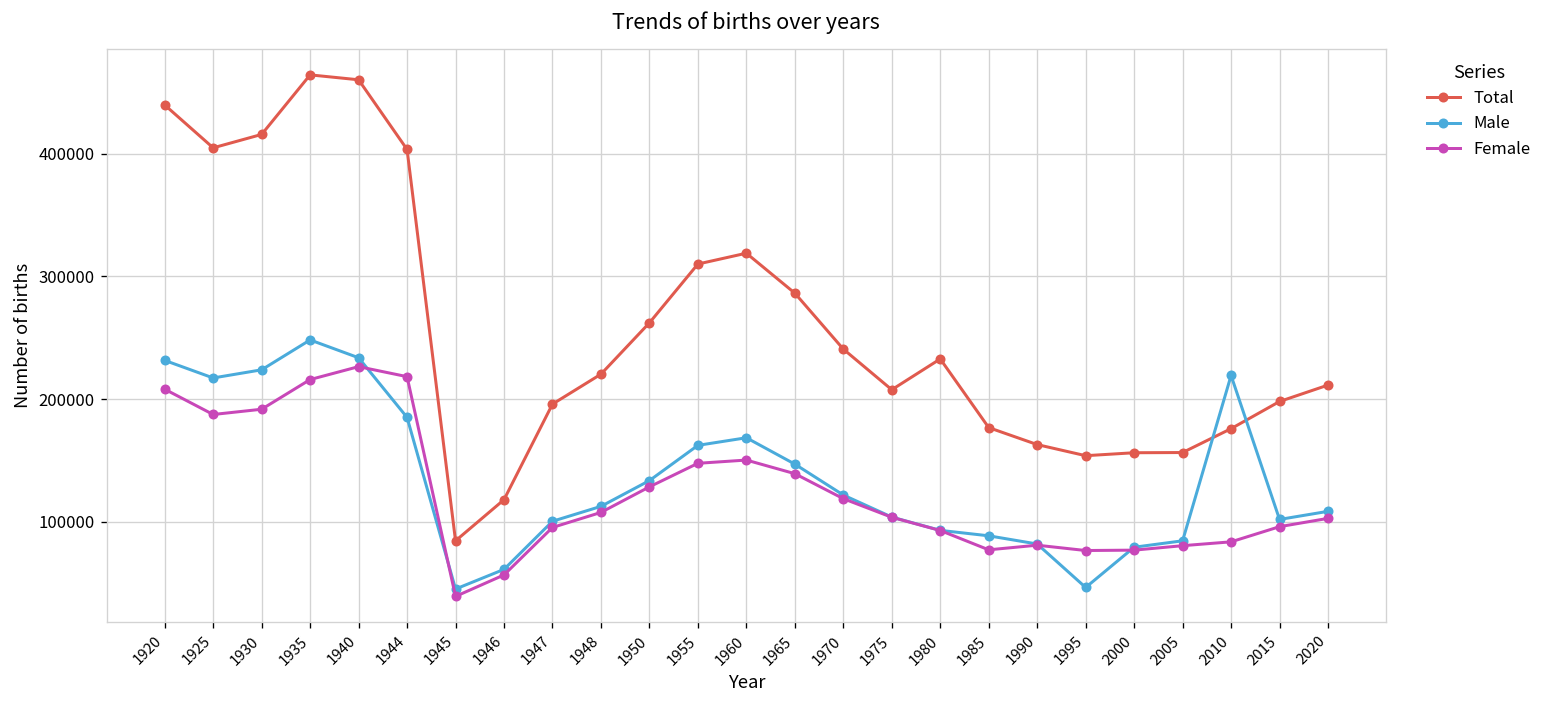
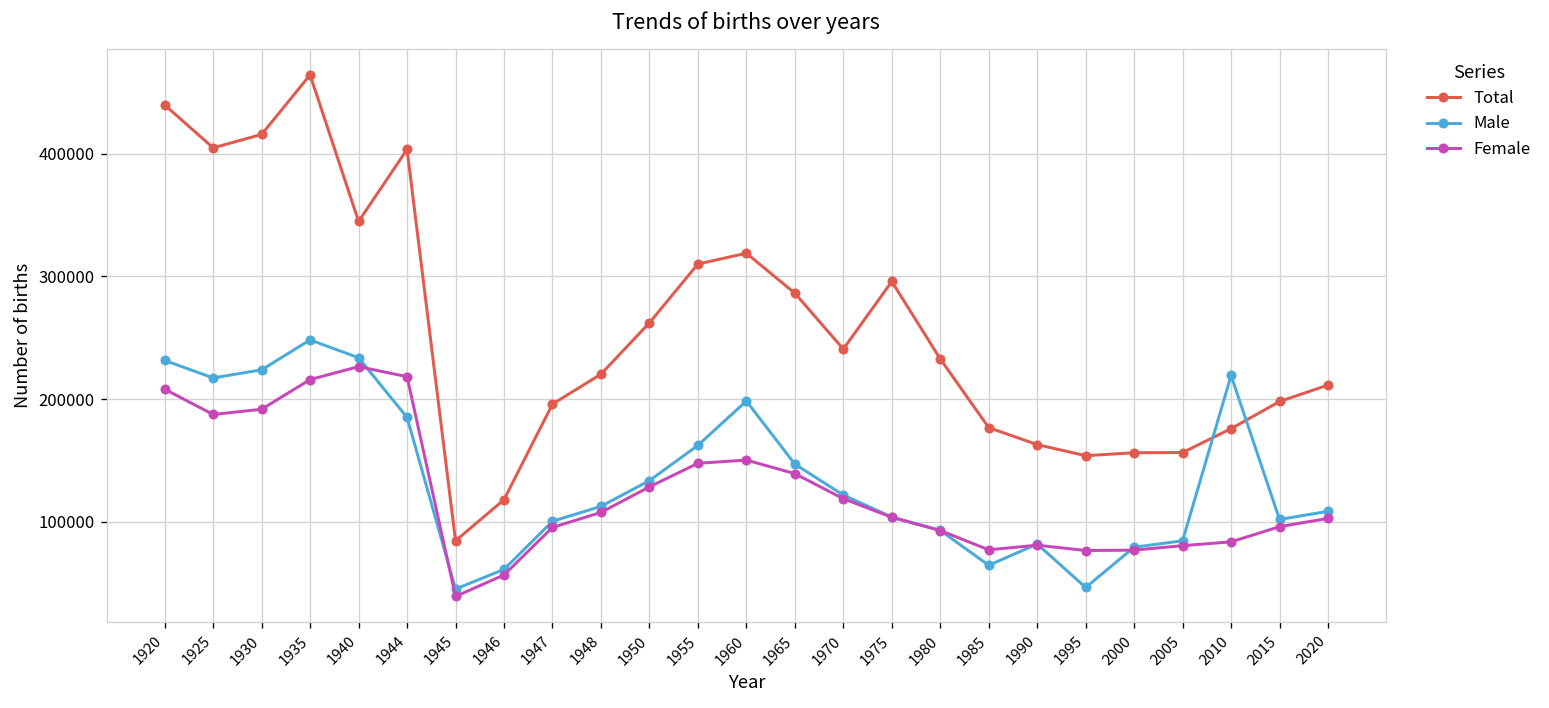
Total, 1940: 460000 -> 345000
Male, 1960: 169000 -> 198000
Total, 1975: 208000 -> 296000
Male, 1985: 89000 -> 65000
